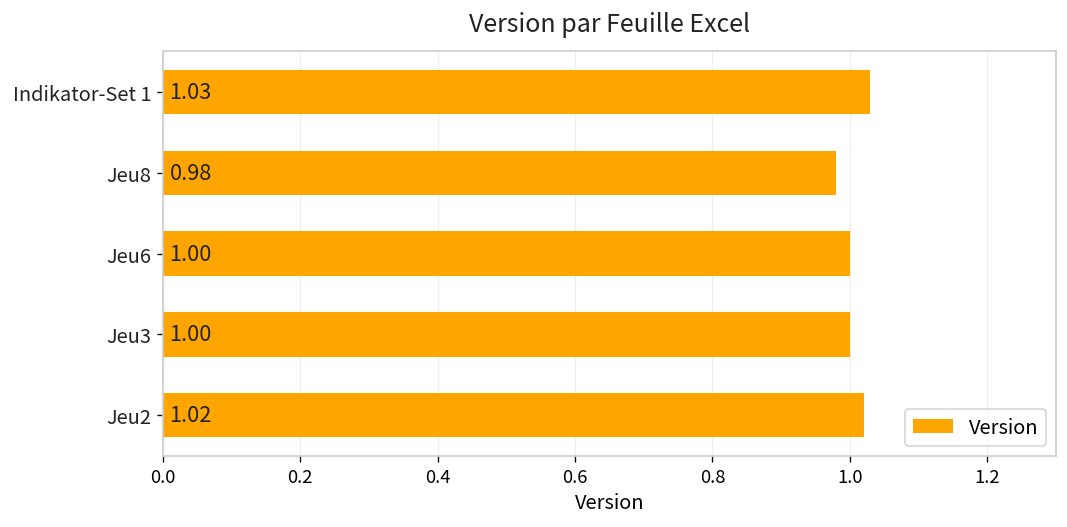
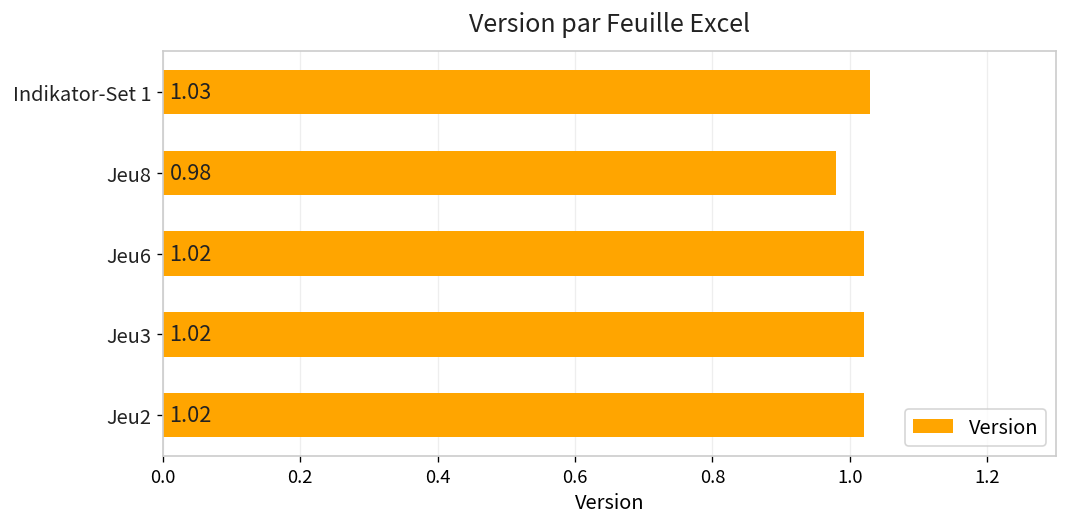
Jeu6: 1.00 -> 1.02
Jeu3: 1.00 -> 1.02
